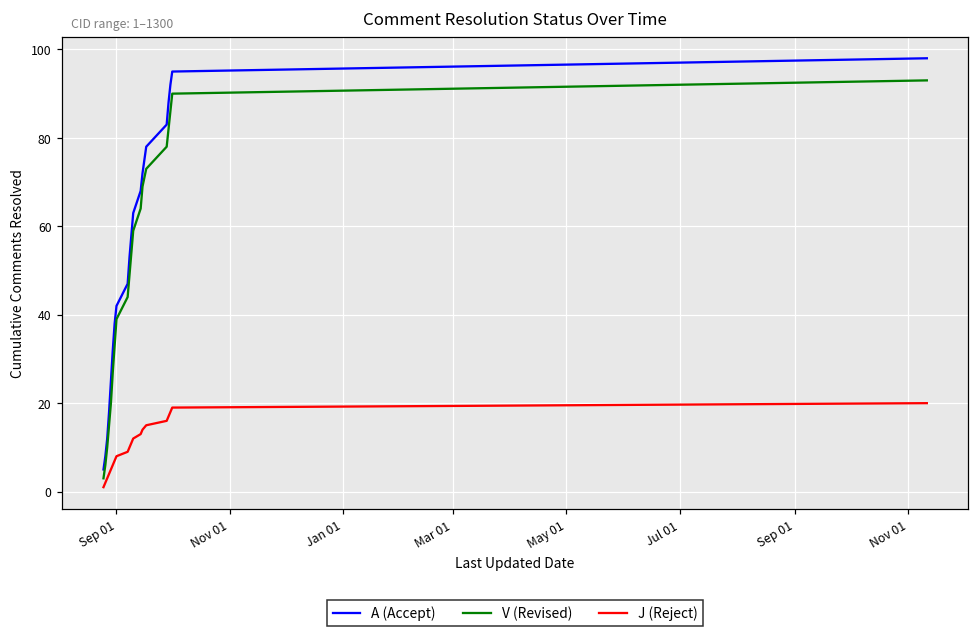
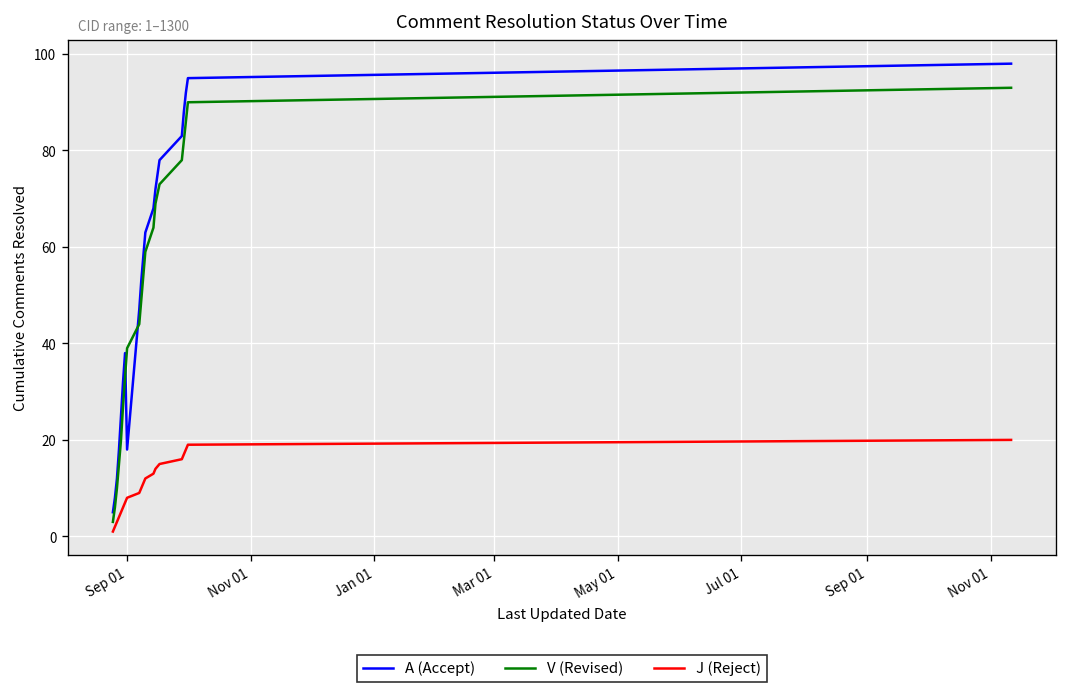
A (Accept), Sep 01: 42 -> 18
